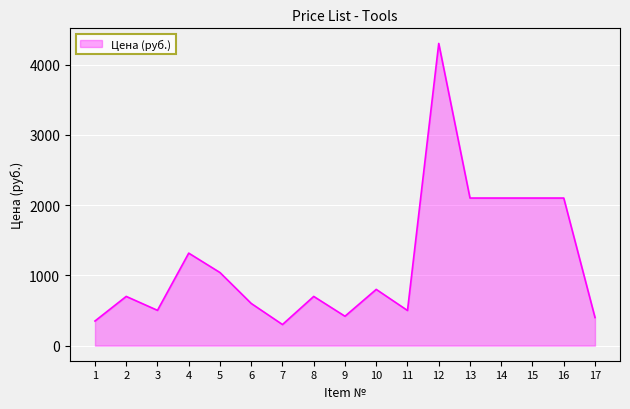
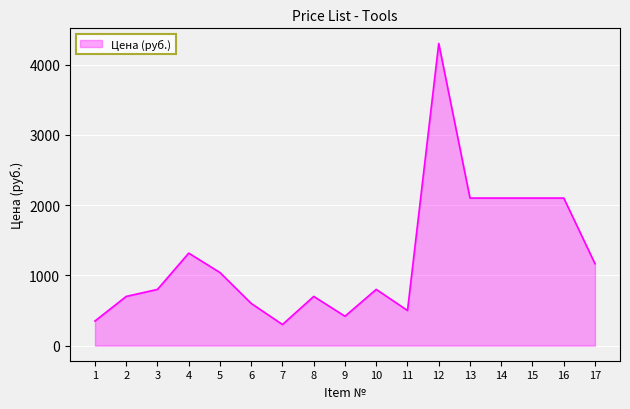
3: 500 -> 800
17: 400 -> 1200
